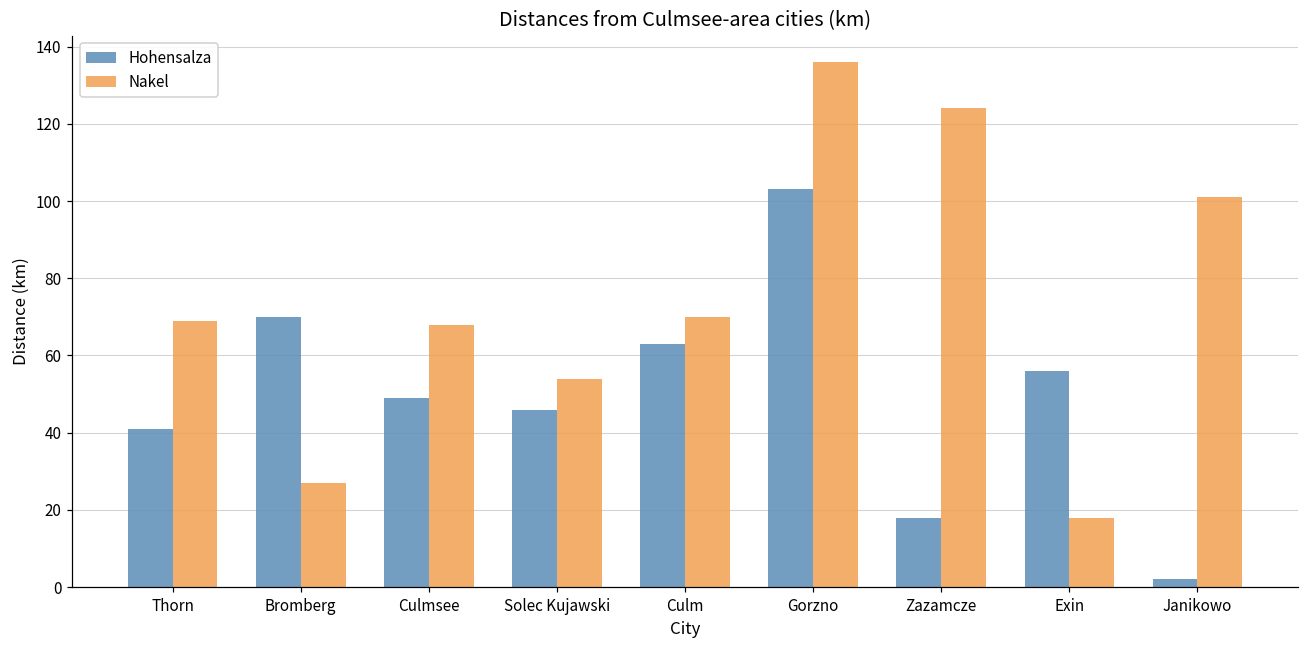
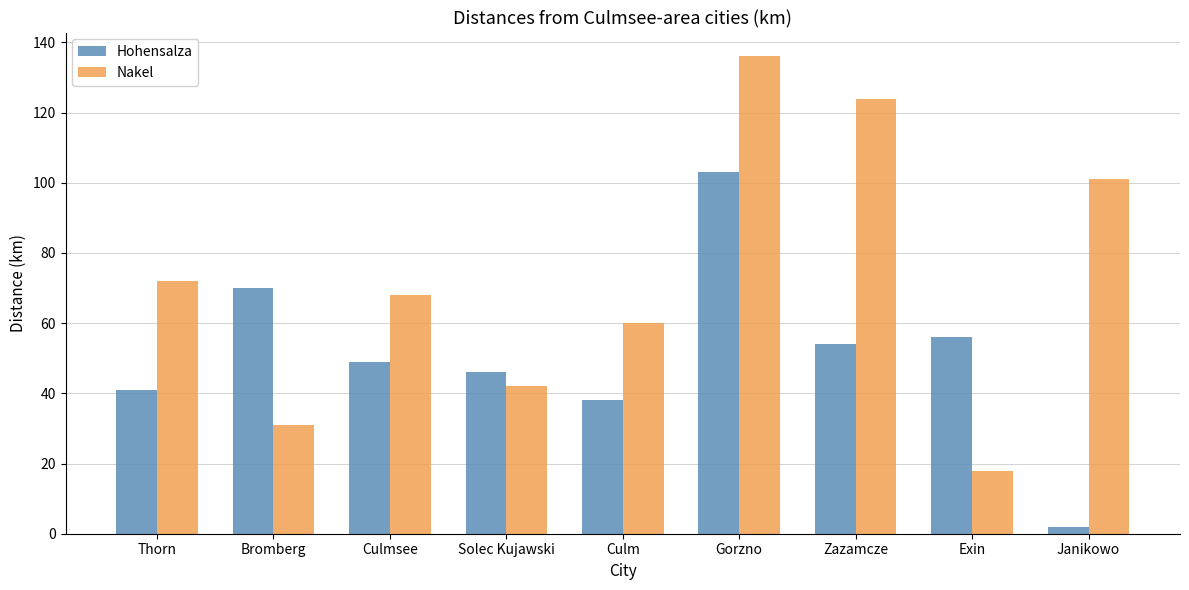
Nakel, Thorn: 69 -> 72
Nakel, Bromberg: 27 -> 31
Nakel, Solec Kujawski: 54 -> 42
Hohensalza, Culm: 63 -> 38
Nakel, Culm: 70 -> 60
Hohensalza, Zazamcze: 18 -> 54
